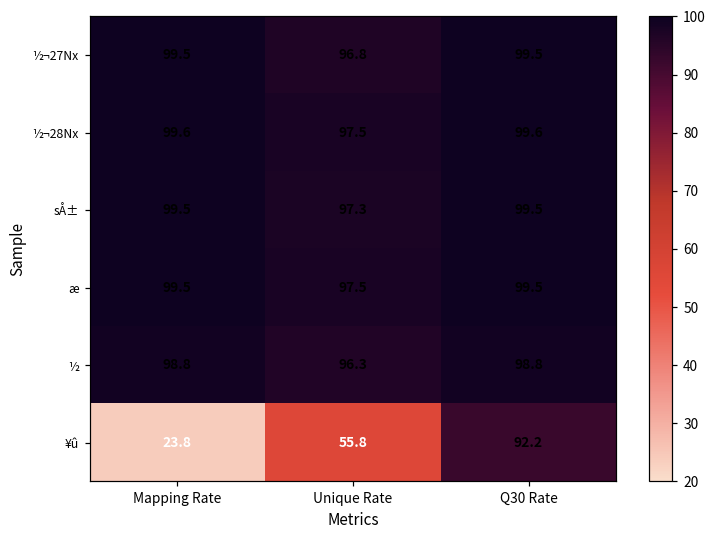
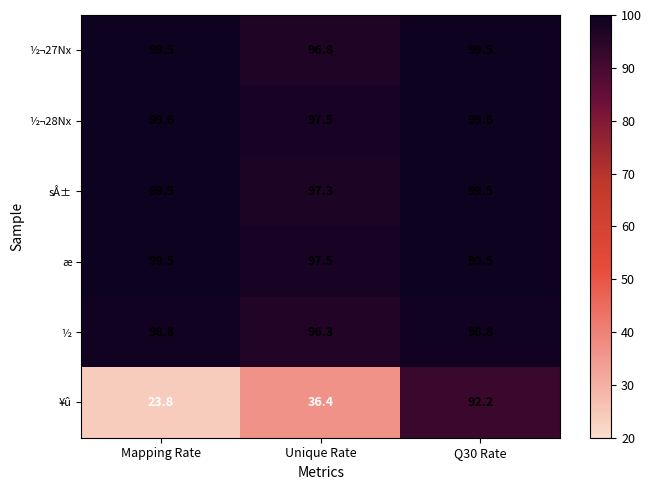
¥û, Unique Rate: 55.8 -> 36.4
